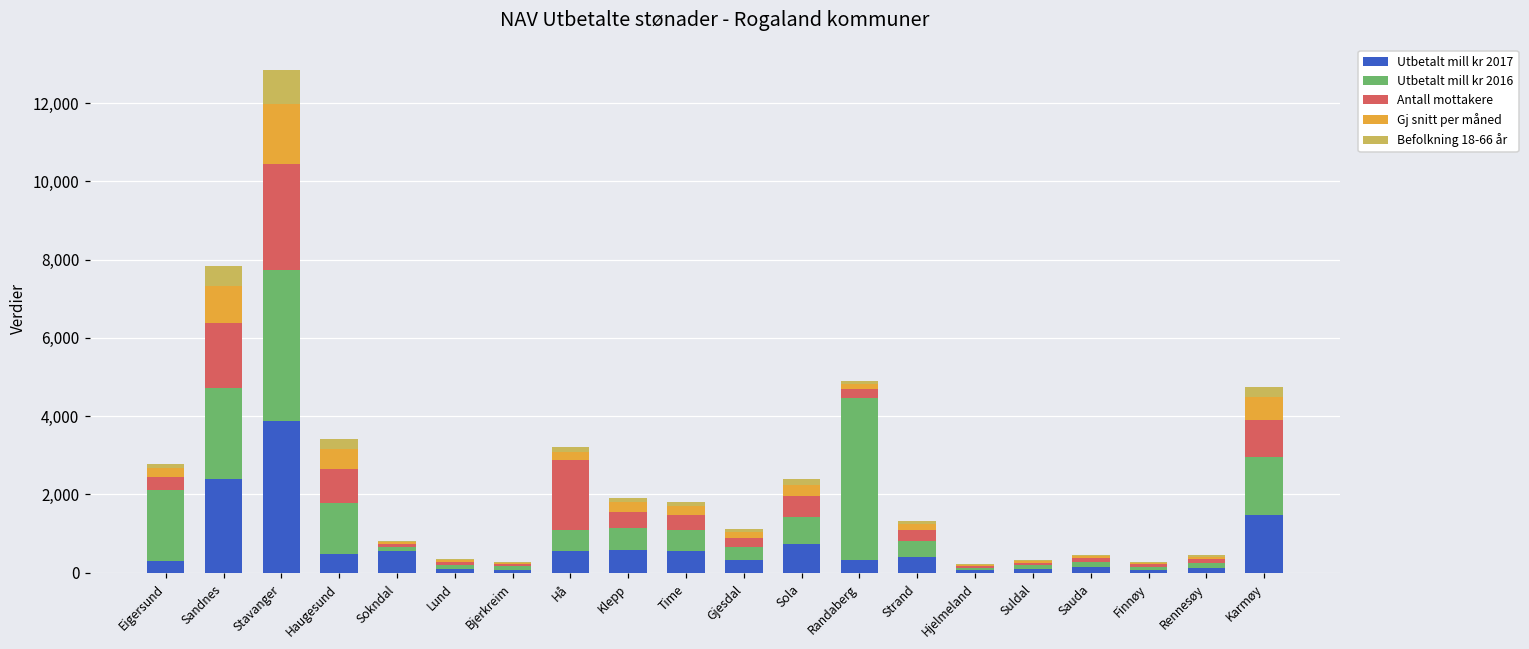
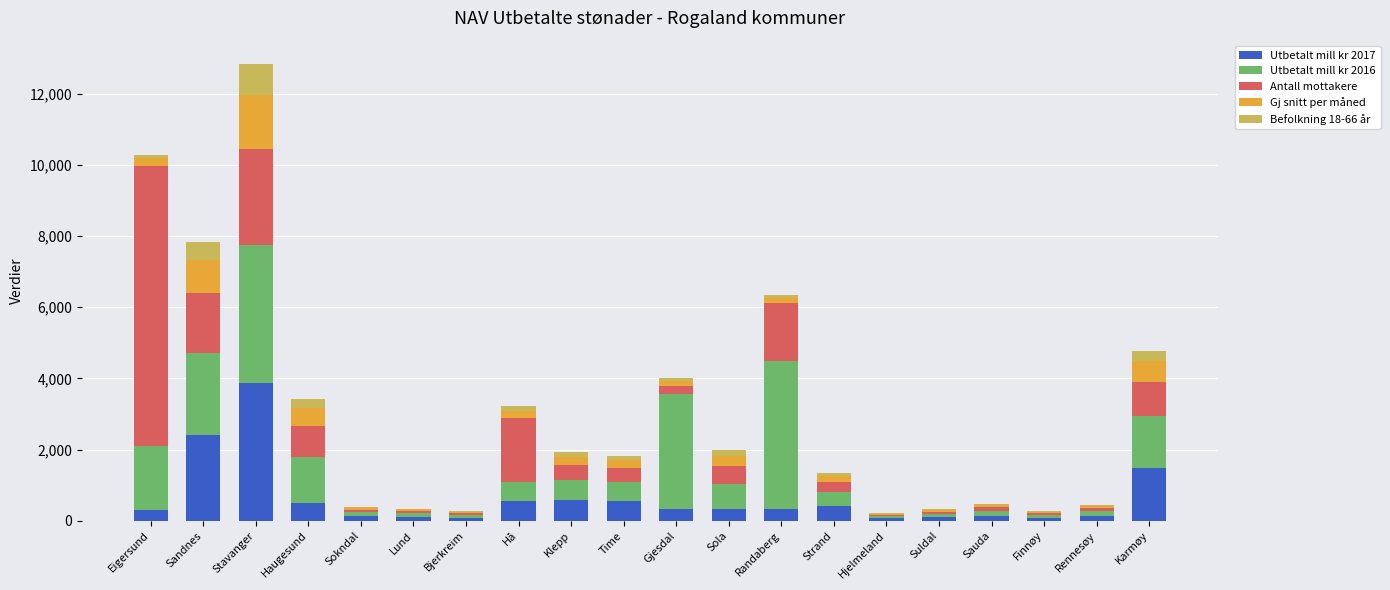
Antall mottakere, Eigersund: 400 -> 7,900
Utbetalt mill kr 2017, Sokndal: 600 -> 100
Utbetalt mill kr 2016, Gjesdal: 300 -> 3,200
Utbetalt mill kr 2017, Sola: 700 -> 300
Antall mottakere, Randaberg: 200 -> 1,700
